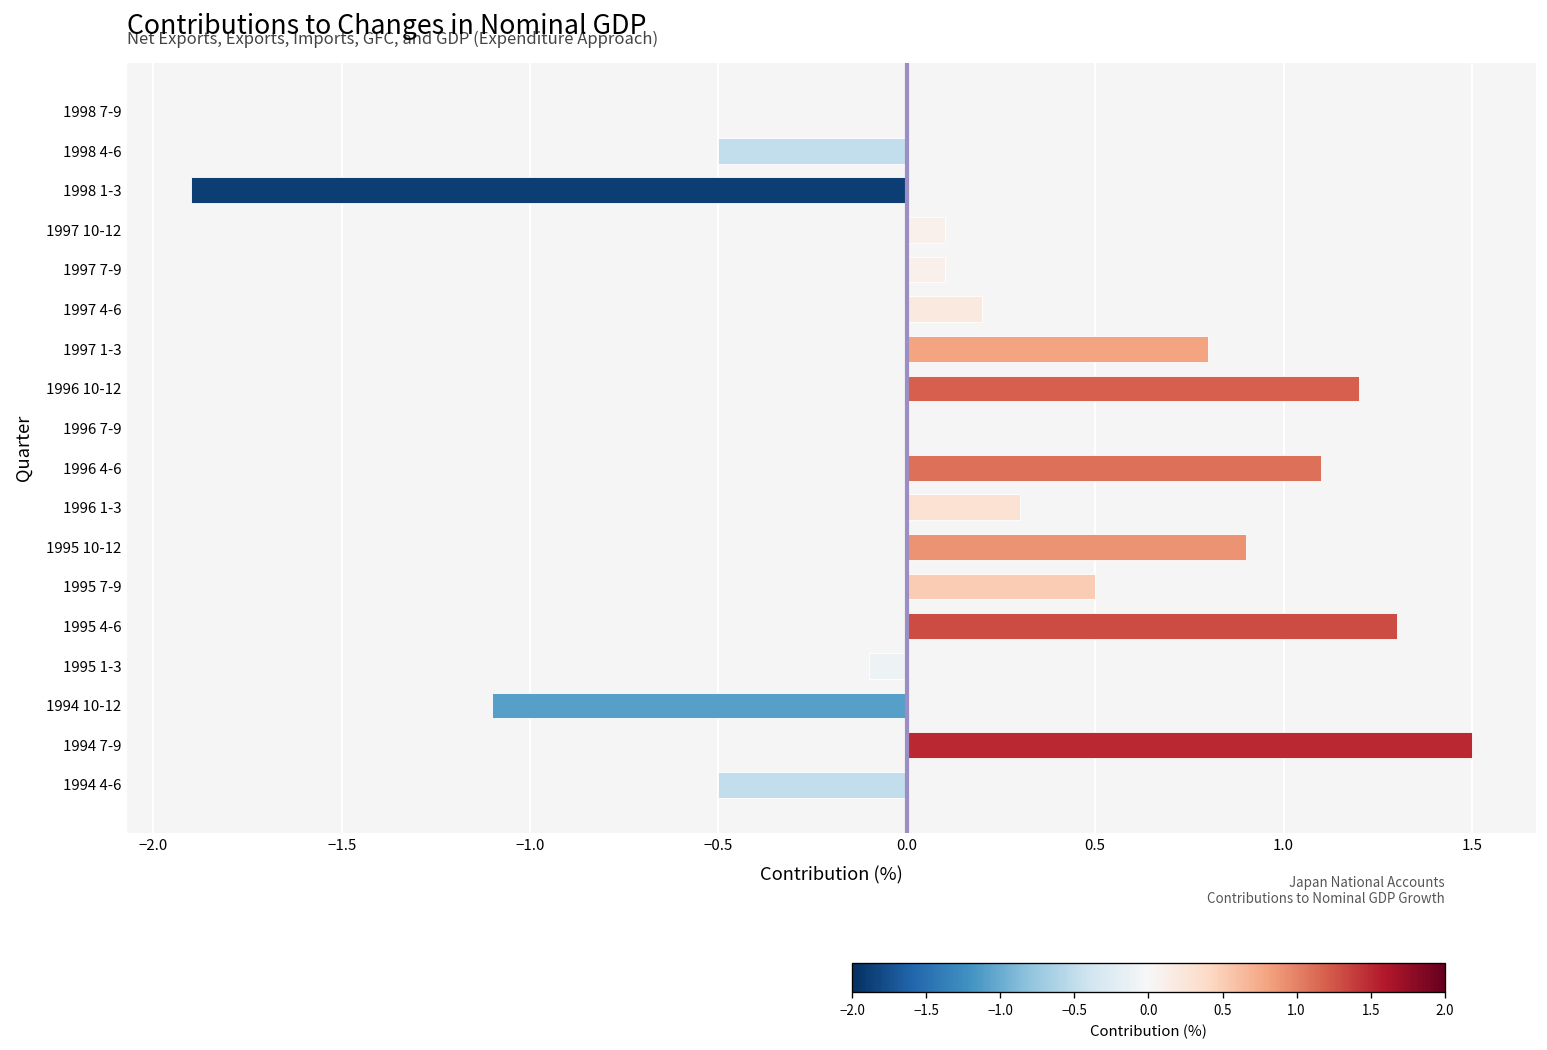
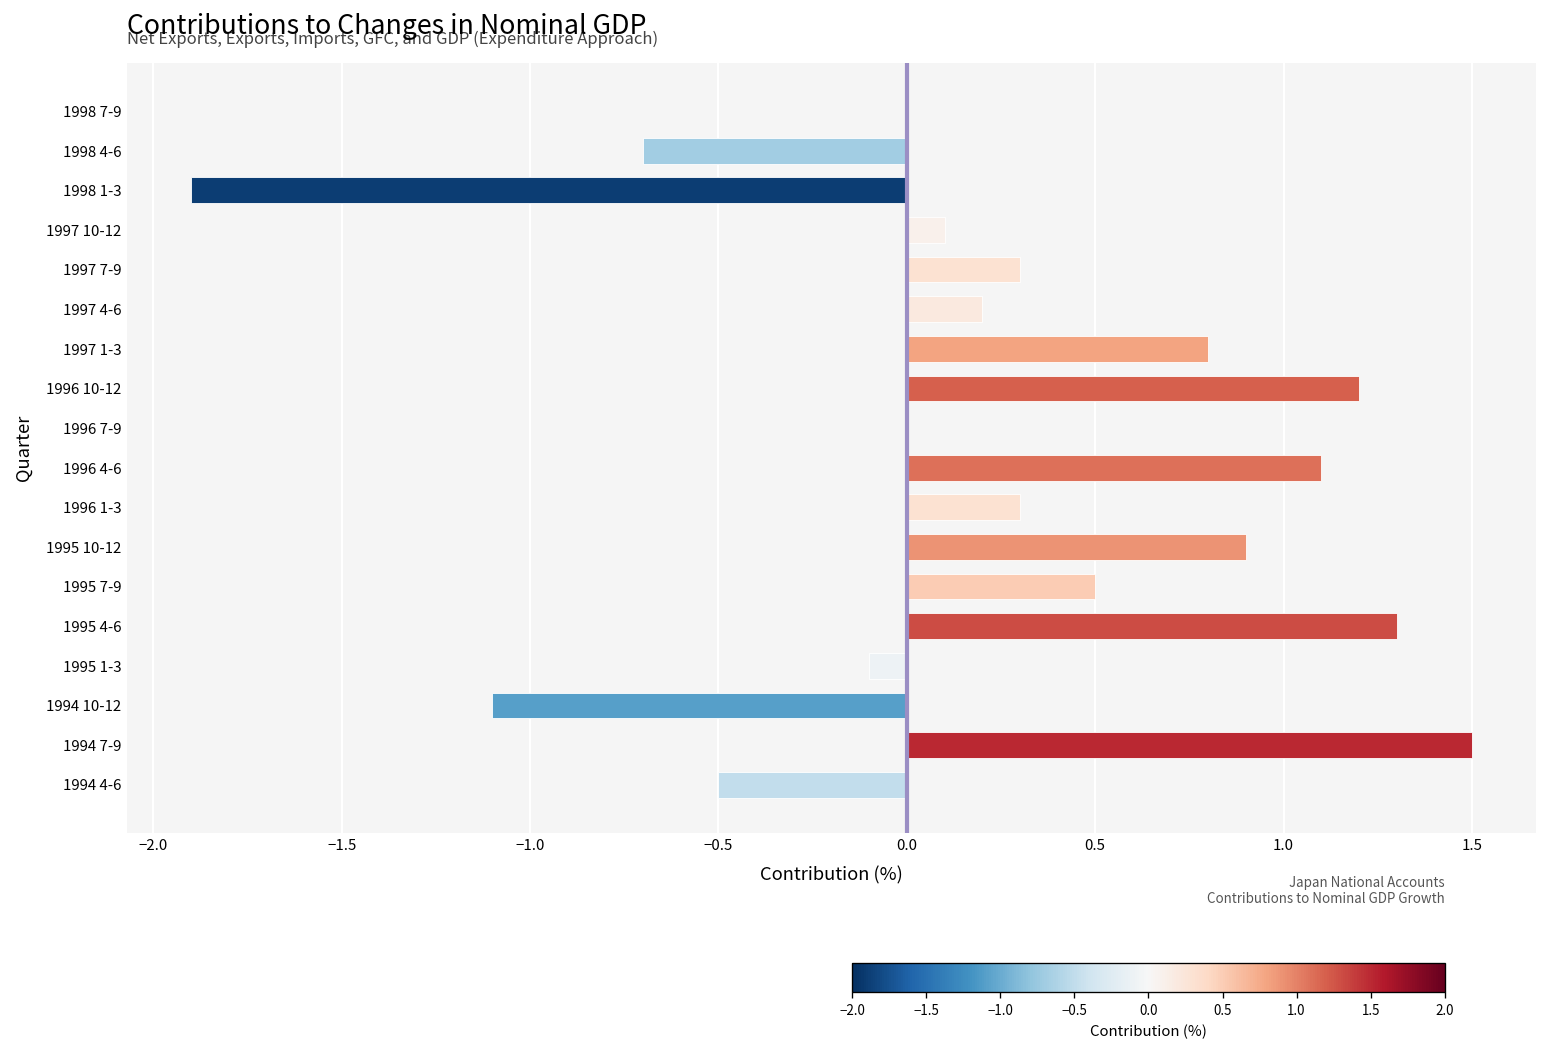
1998 4-6: -0.5 -> -0.7
1997 7-9: 0.1 -> 0.3
